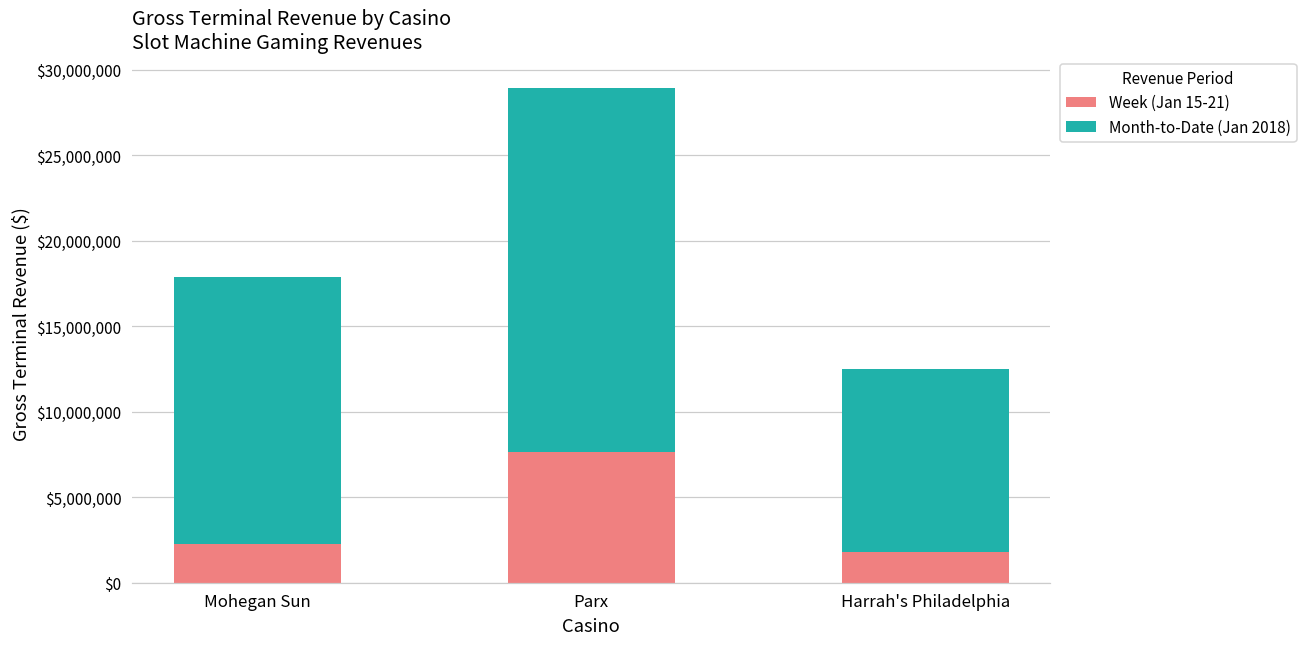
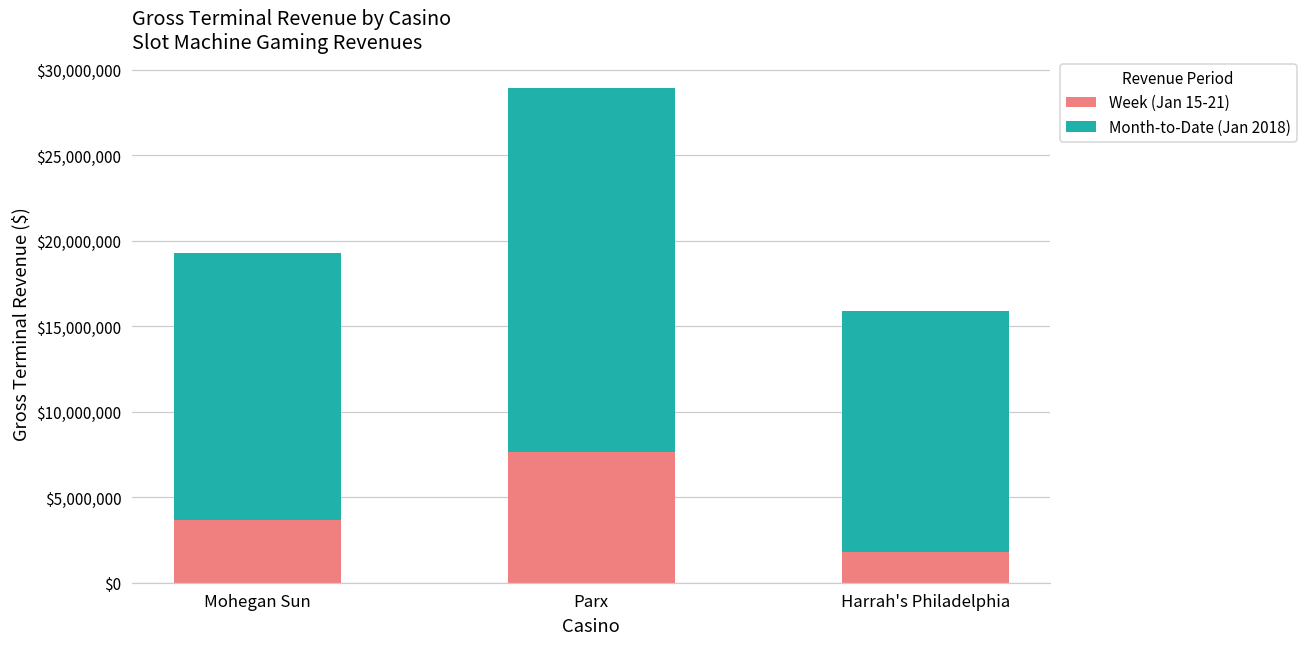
Week (Jan 15-21), Mohegan Sun: $2,200,000 -> $3,700,000
Month-to-Date (Jan 2018), Harrah's Philadelphia: $10,700,000 -> $14,100,000
